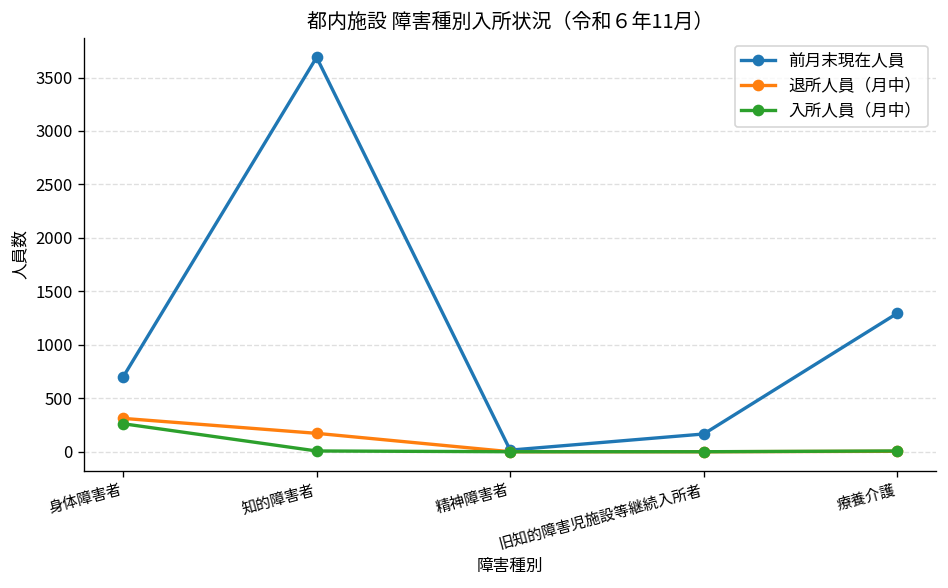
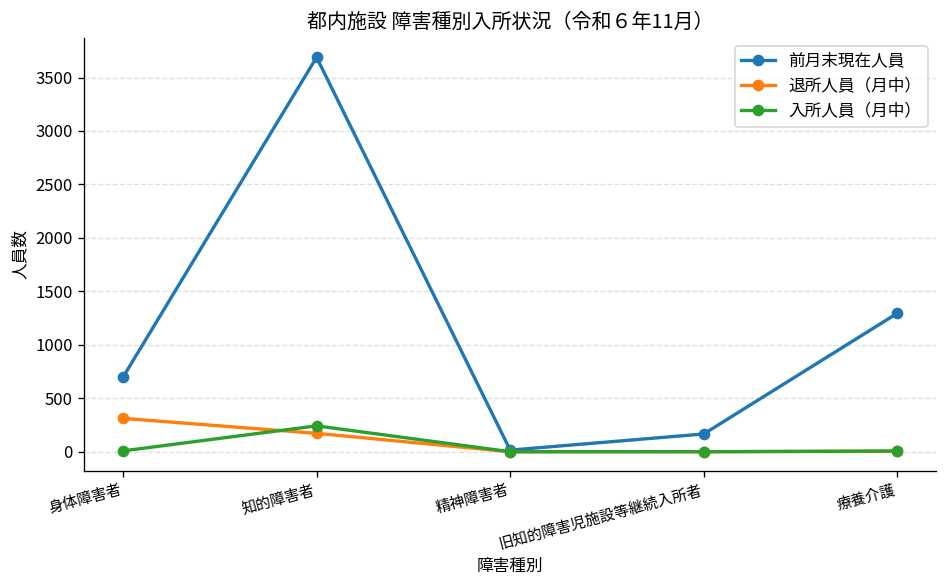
入所人員（月中）, 身体障害者: 300 -> 0
入所人員（月中）, 知的障害者: 0 -> 200
